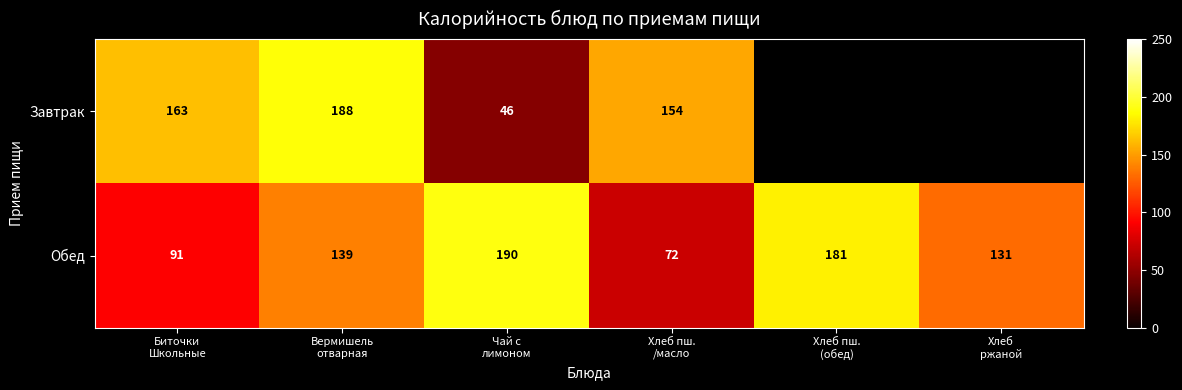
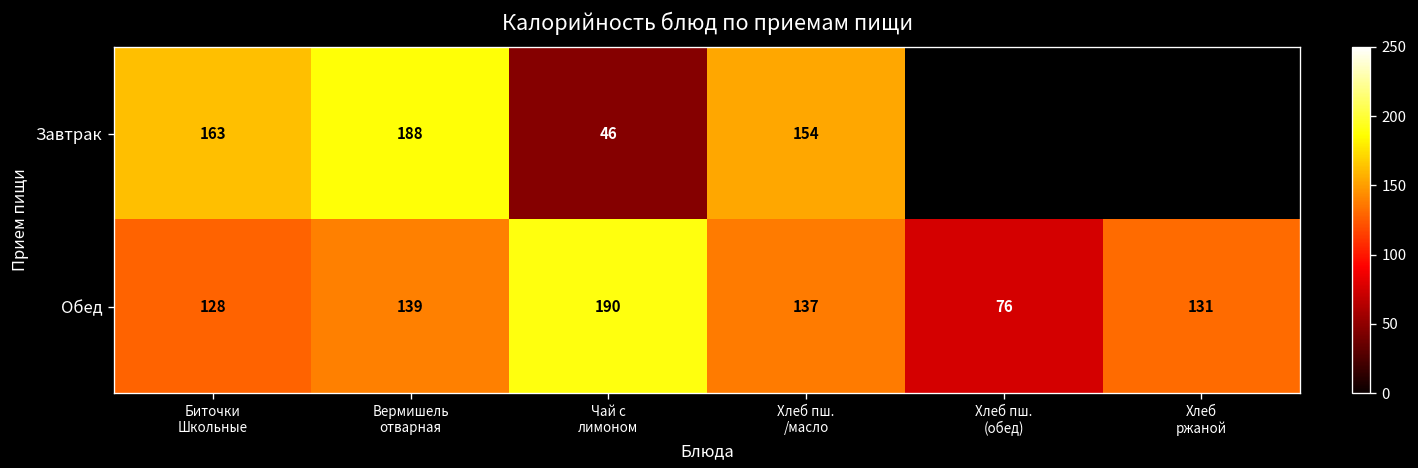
Обед, Биточки Школьные: 91 -> 128
Обед, Хлеб пш. /масло: 72 -> 137
Обед, Хлеб пш. (обед): 181 -> 76
